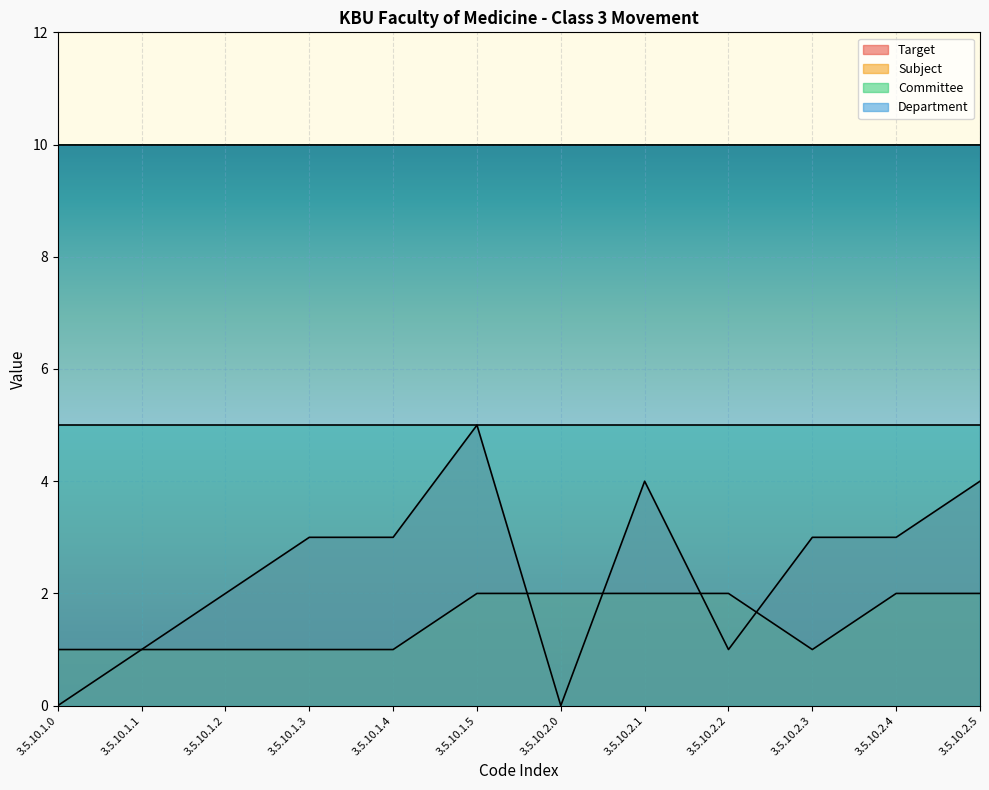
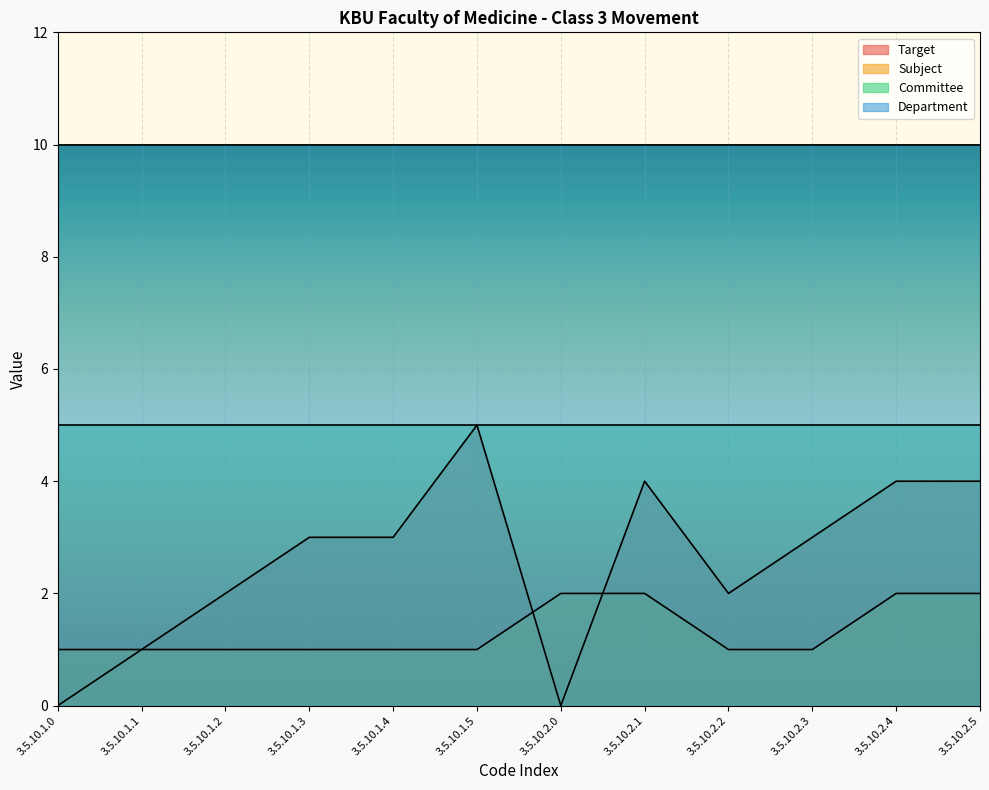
Subject, 3.5.10.1.5: 2 -> 1
Target, 3.5.10.2.2: 1 -> 2
Subject, 3.5.10.2.2: 2 -> 1
Target, 3.5.10.2.4: 3 -> 4
